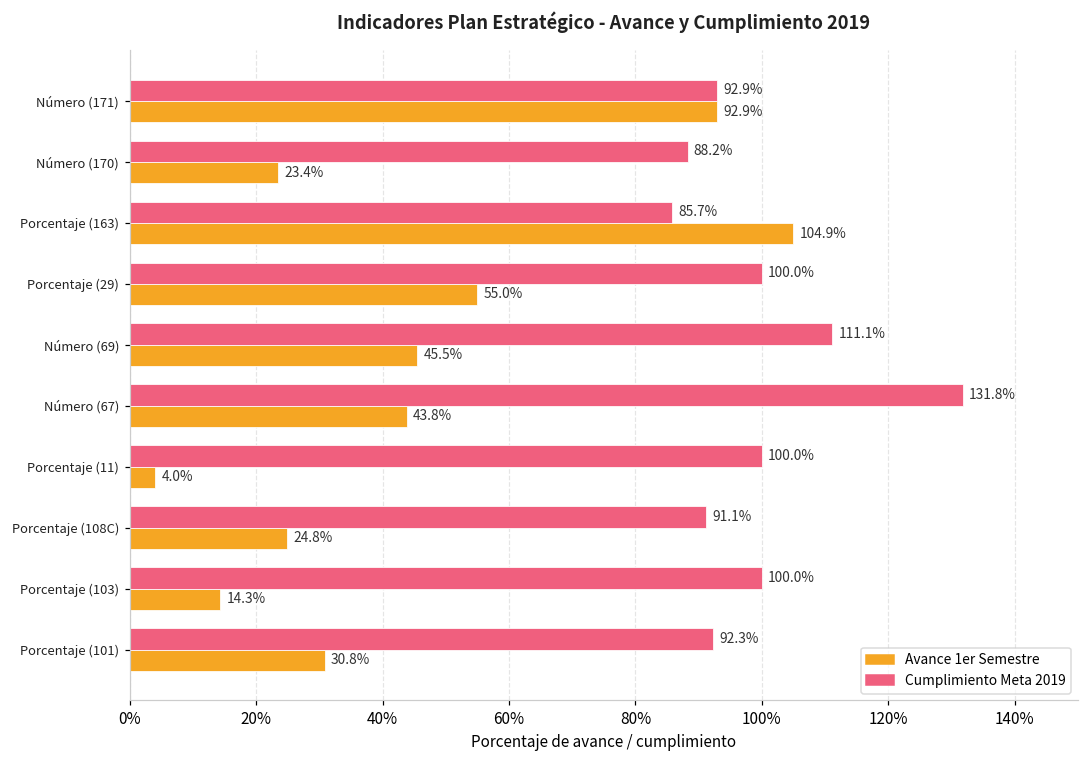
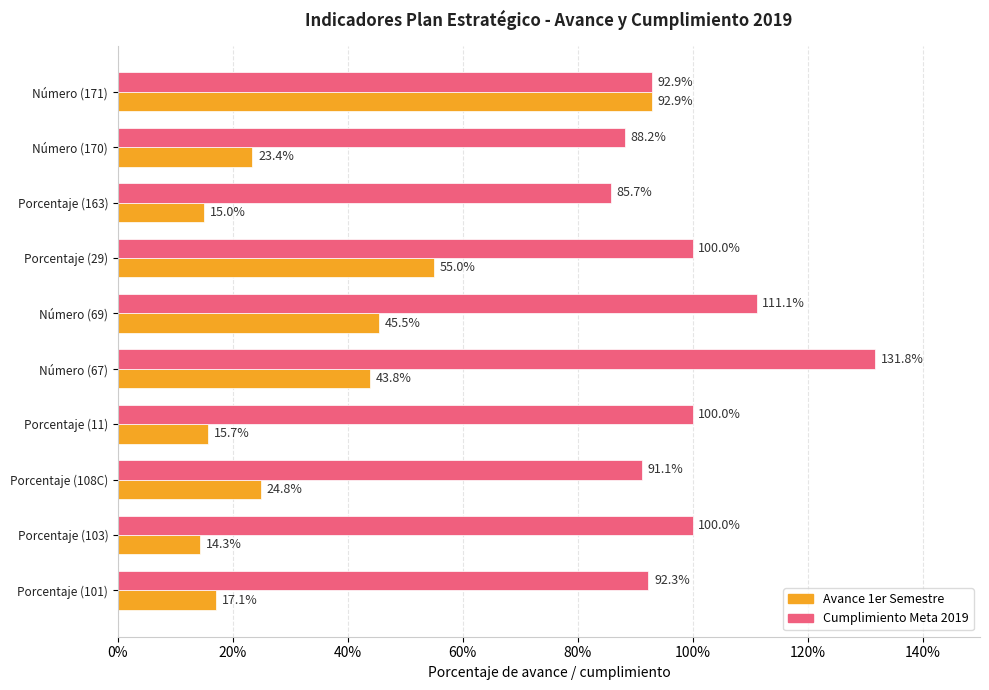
Avance 1er Semestre, Porcentaje (163): 104.9% -> 15.0%
Avance 1er Semestre, Porcentaje (11): 4.0% -> 15.7%
Avance 1er Semestre, Porcentaje (101): 30.8% -> 17.1%
